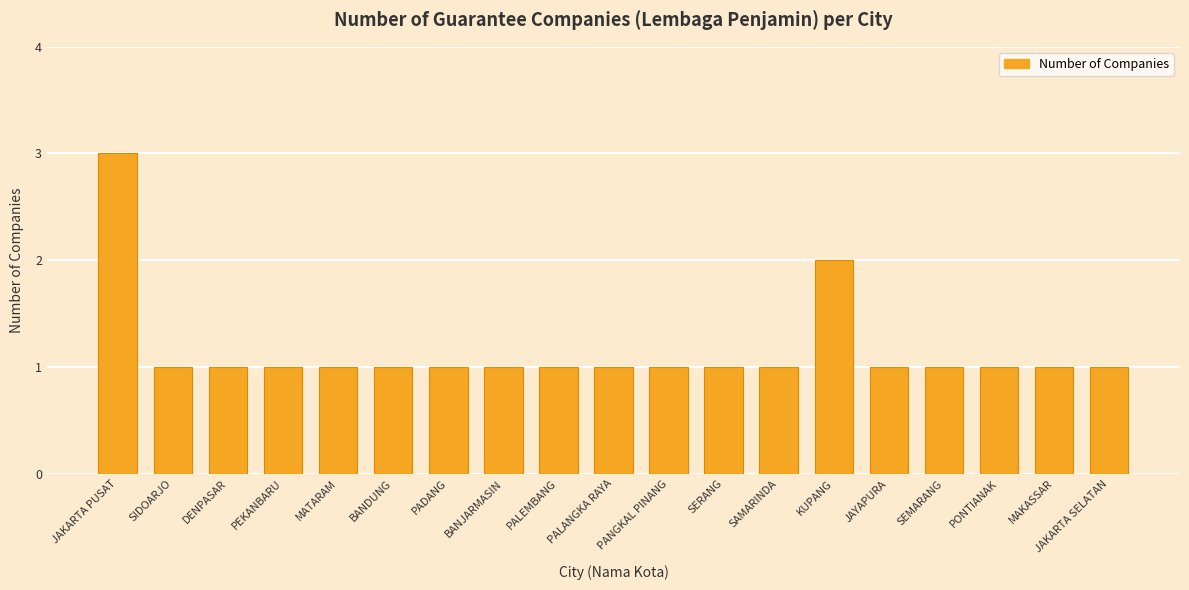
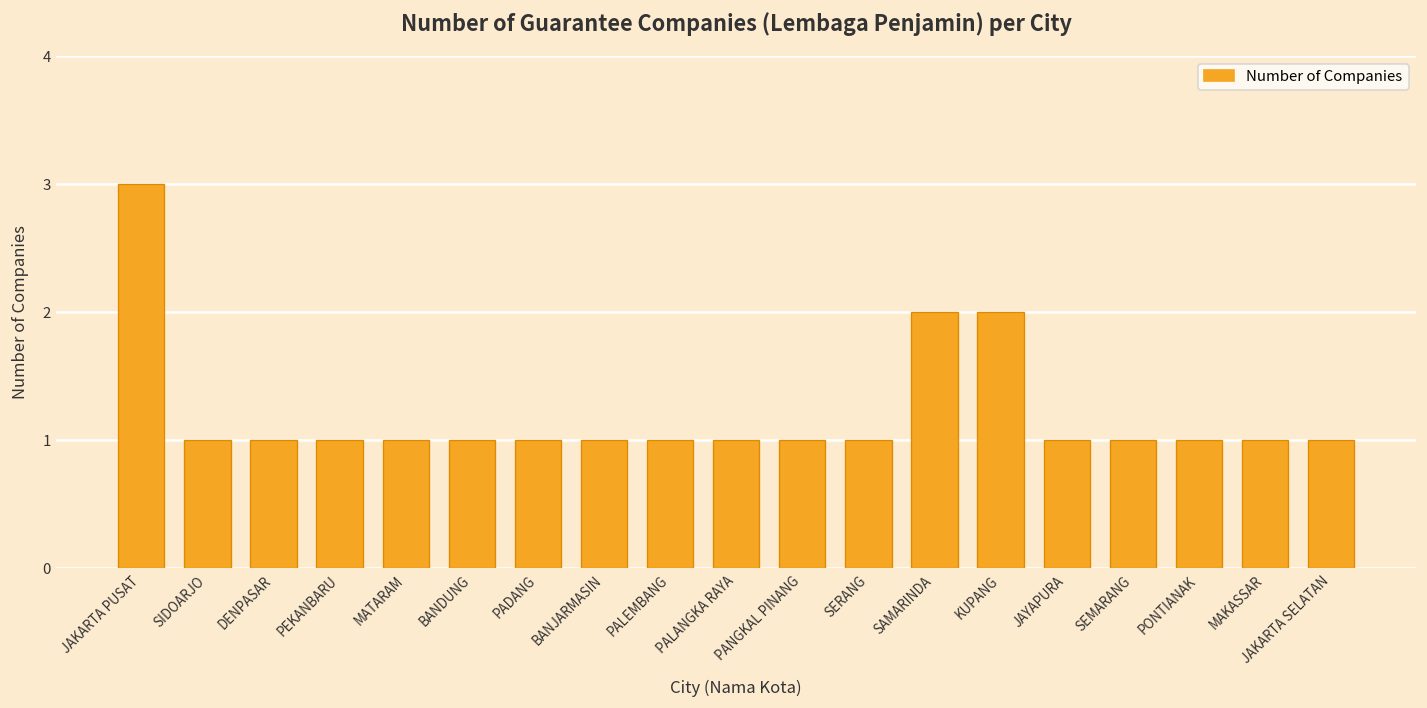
SAMARINDA: 1 -> 2
